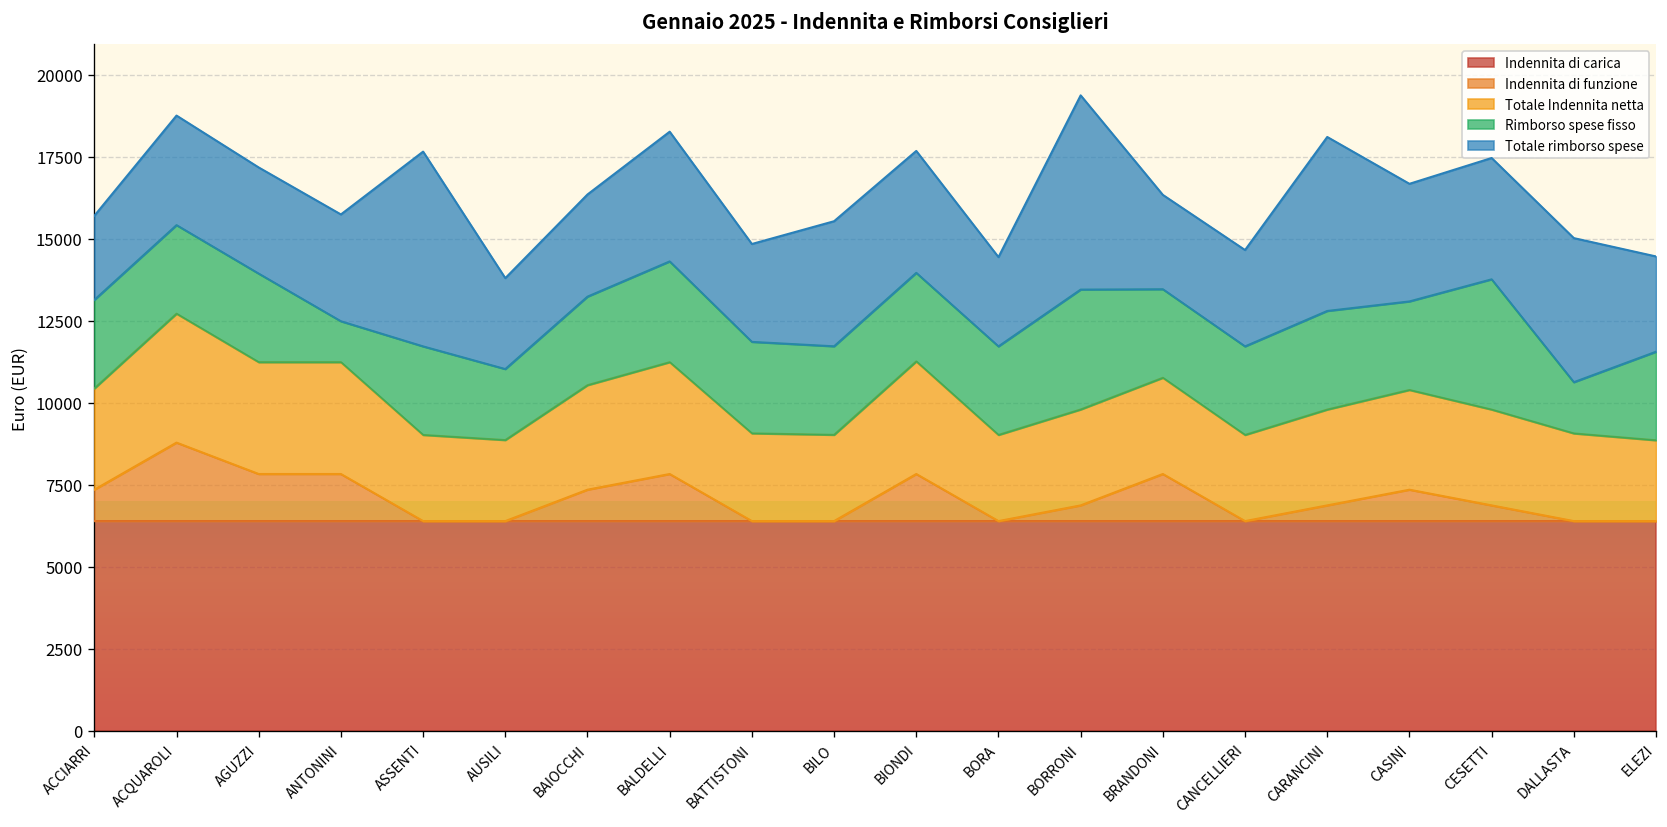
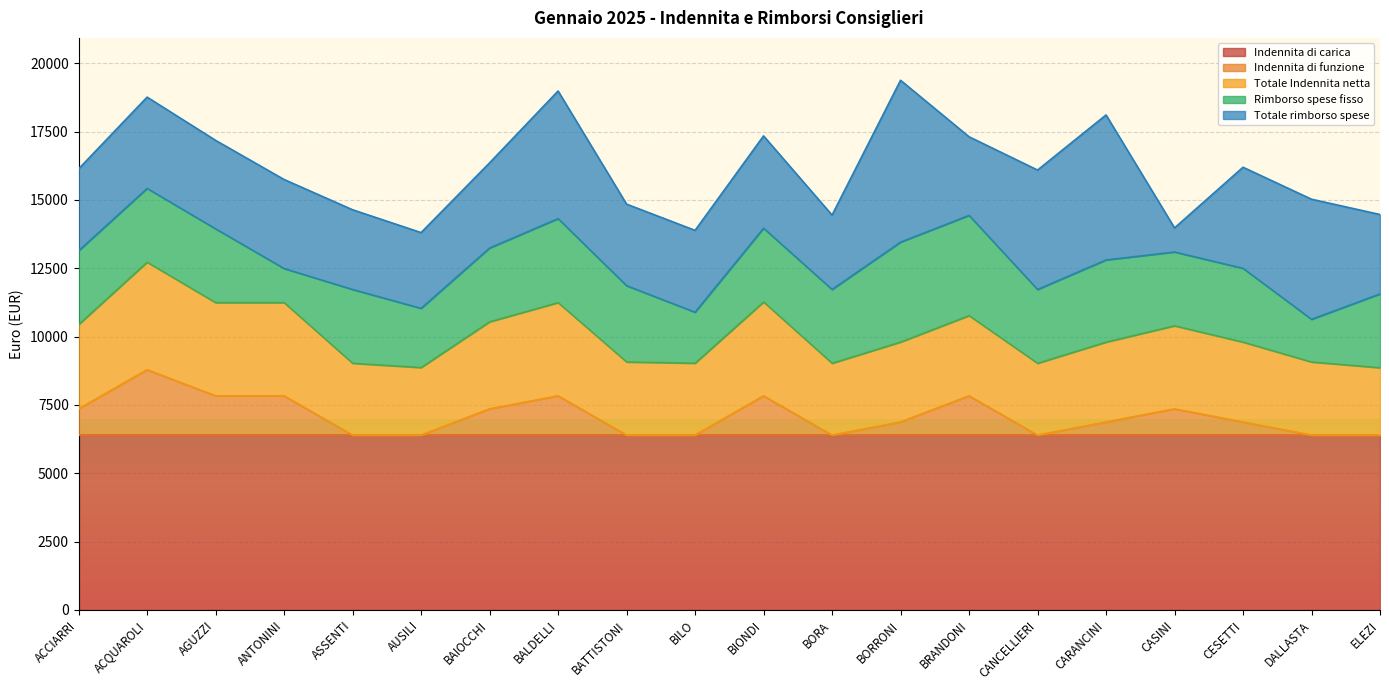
Totale rimborso spese, ACCIARRI: 2600 -> 3000
Totale rimborso spese, ASSENTI: 5900 -> 2900
Totale rimborso spese, BALDELLI: 4000 -> 4700
Rimborso spese fisso, BILO: 2700 -> 1900
Totale rimborso spese, BILO: 3800 -> 3000
Totale rimborso spese, BIONDI: 3700 -> 3400
Rimborso spese fisso, BRANDONI: 2700 -> 3700
Totale rimborso spese, CANCELLIERI: 2900 -> 4400
Totale rimborso spese, CASINI: 3600 -> 900
Rimborso spese fisso, CESETTI: 4000 -> 2700
